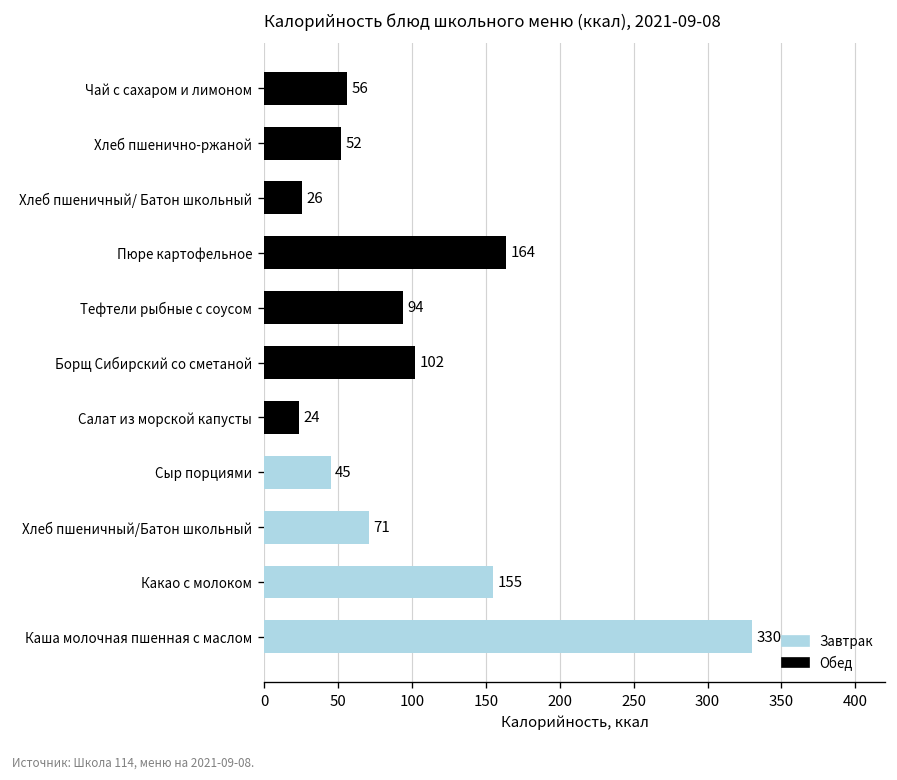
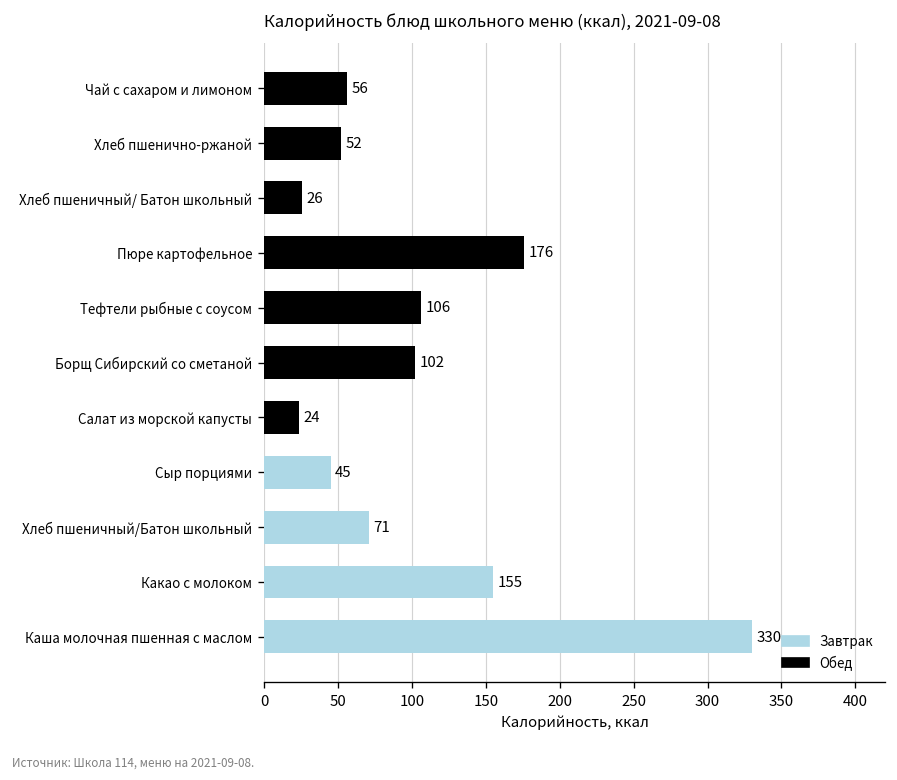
Обед, Пюре картофельное: 164 -> 176
Обед, Тефтели рыбные с соусом: 94 -> 106
